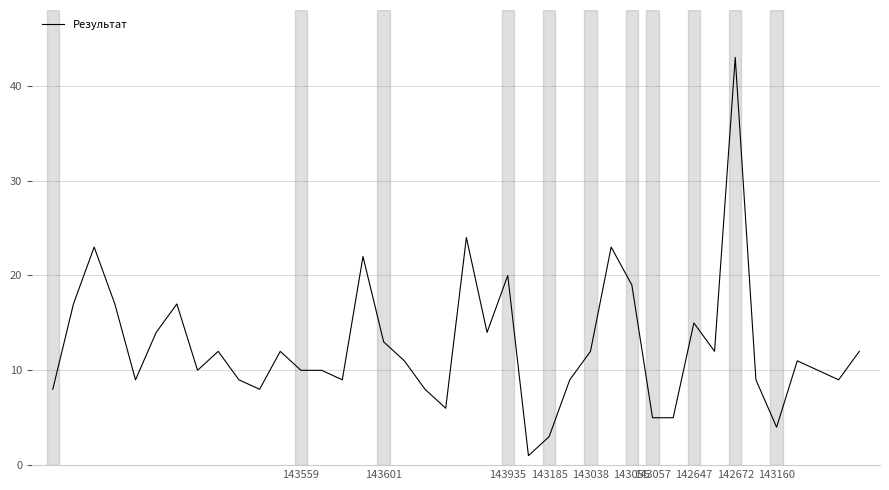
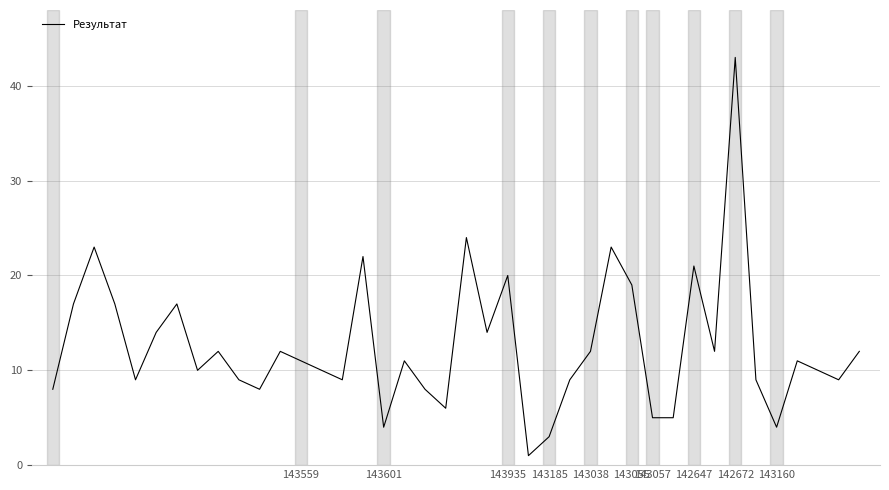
143559: 10 -> 11
143601: 13 -> 4
142647: 15 -> 21
